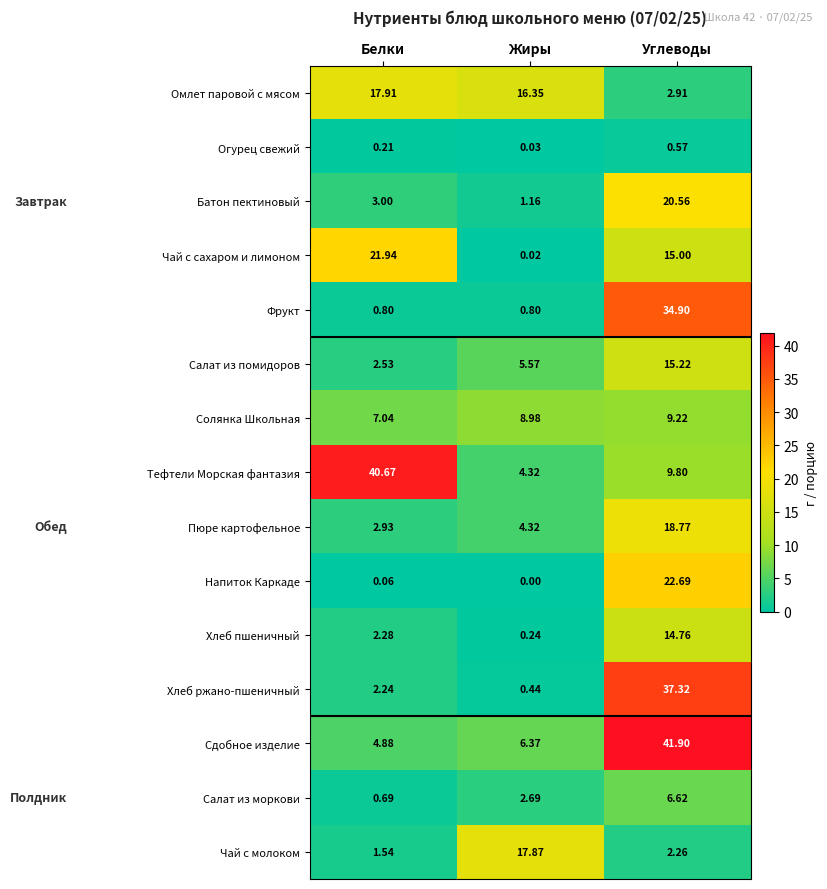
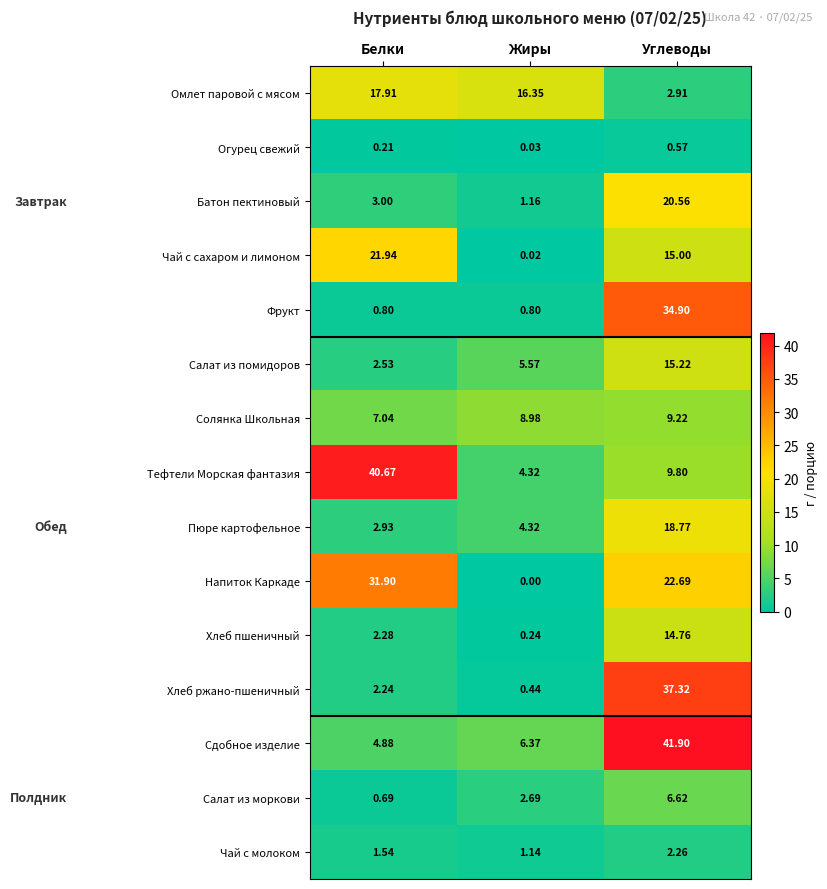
Напиток Каркаде, Белки: 0.06 -> 31.90
Чай с молоком, Жиры: 17.87 -> 1.14
